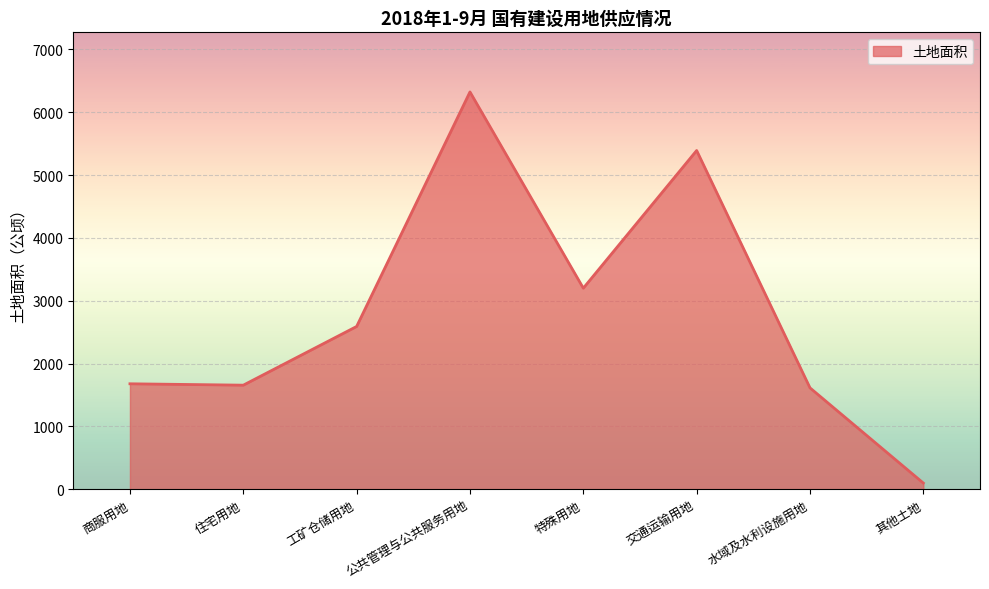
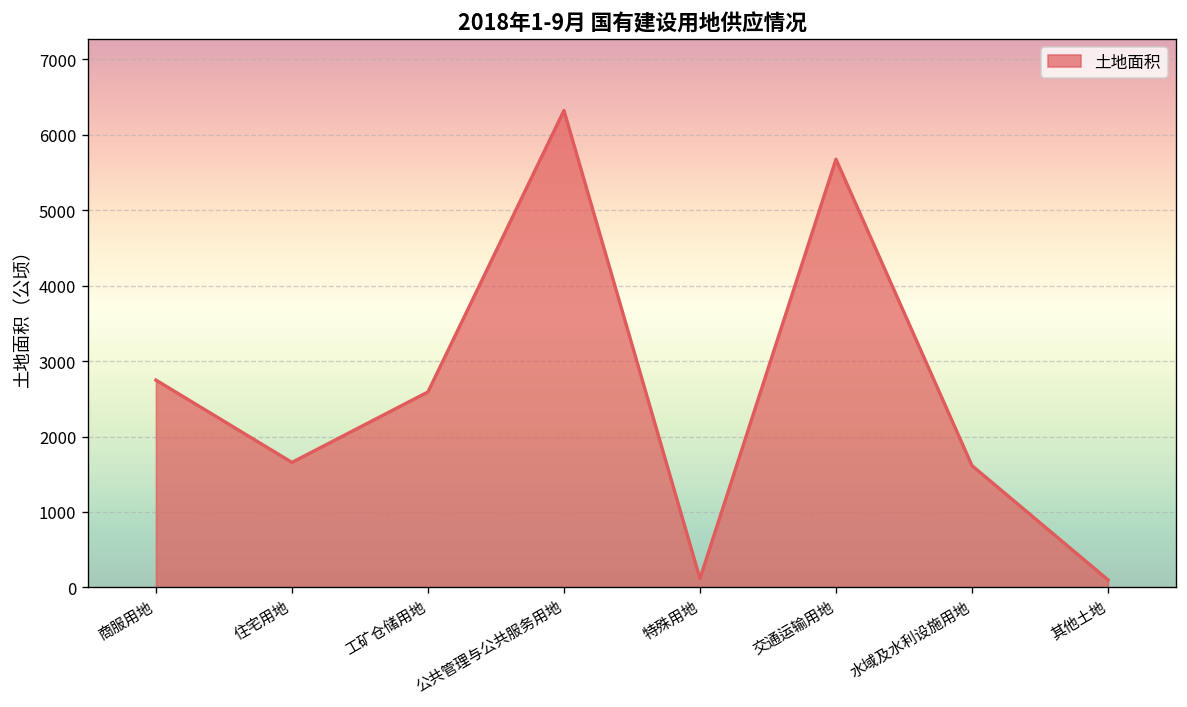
商服用地: 1700 -> 2700
特殊用地: 3200 -> 100
交通运输用地: 5400 -> 5700
